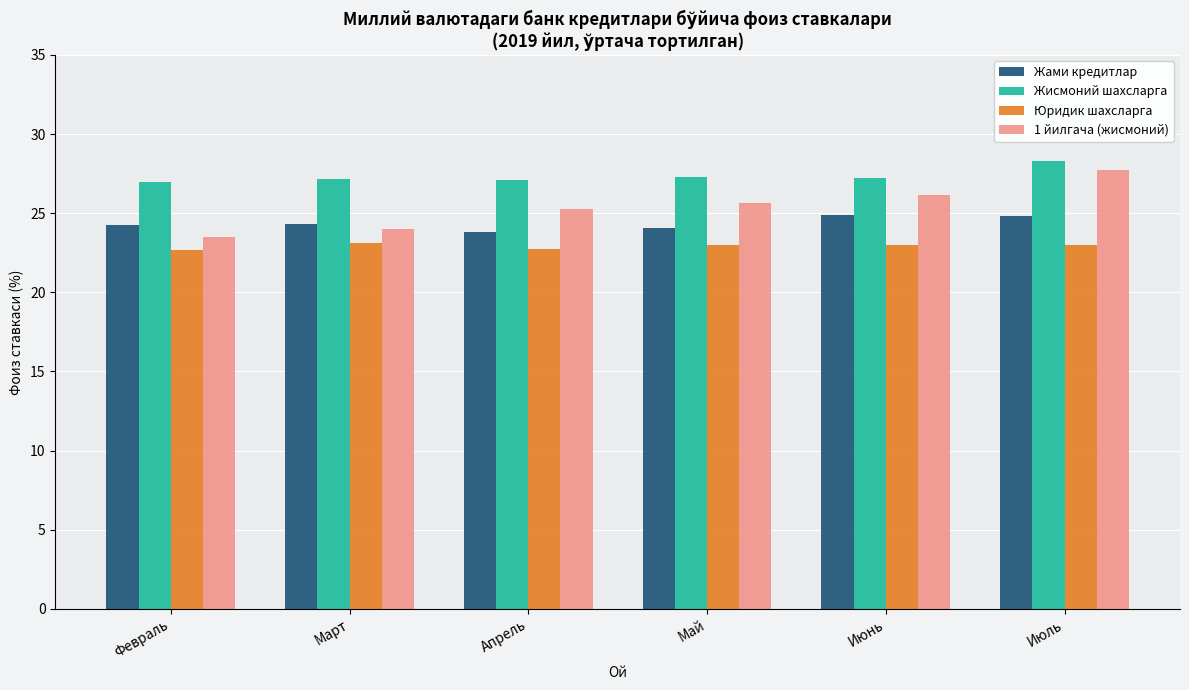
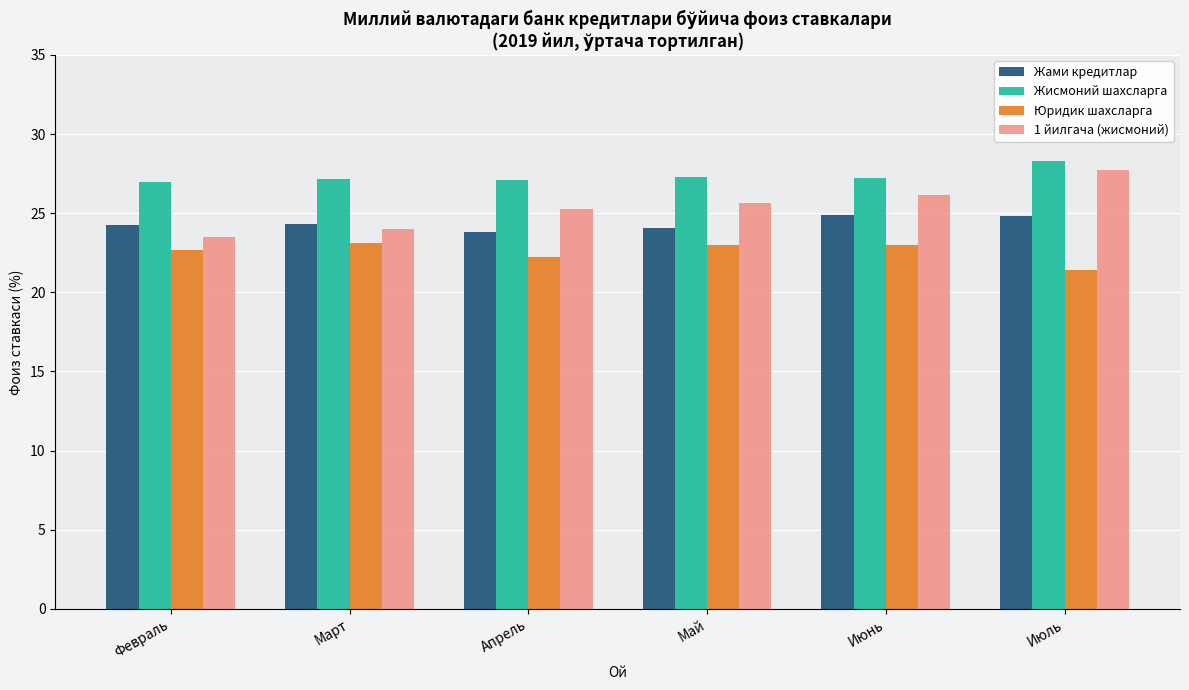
Юридик шахсларга, Апрель: 22.7 -> 22.2
Юридик шахсларга, Июль: 23.0 -> 21.4
